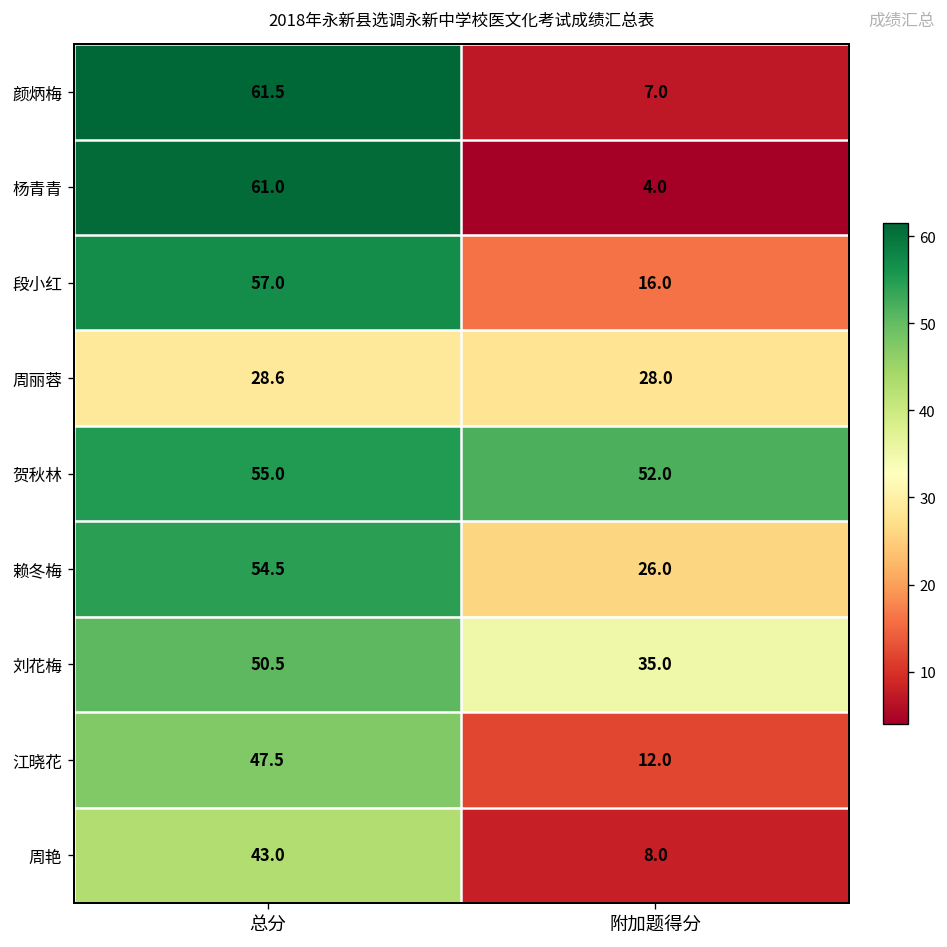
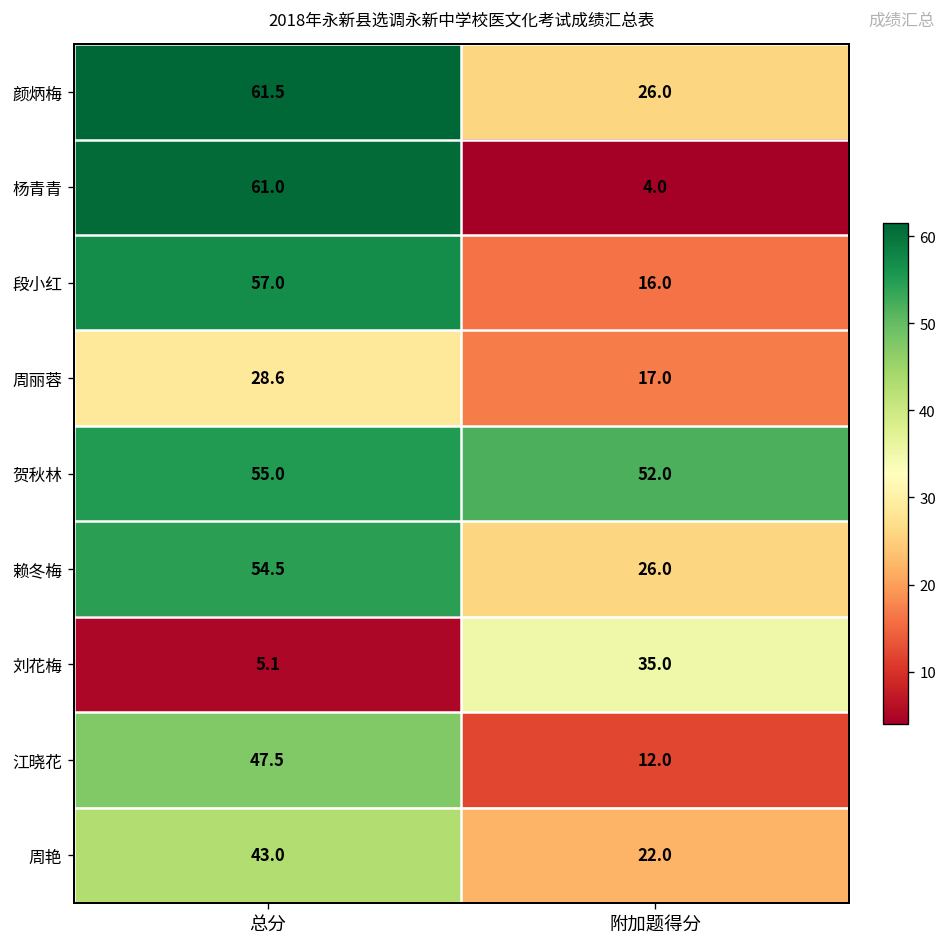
颜炳梅, 附加题得分: 7.0 -> 26.0
周丽蓉, 附加题得分: 28.0 -> 17.0
刘花梅, 总分: 50.5 -> 5.1
周艳, 附加题得分: 8.0 -> 22.0
